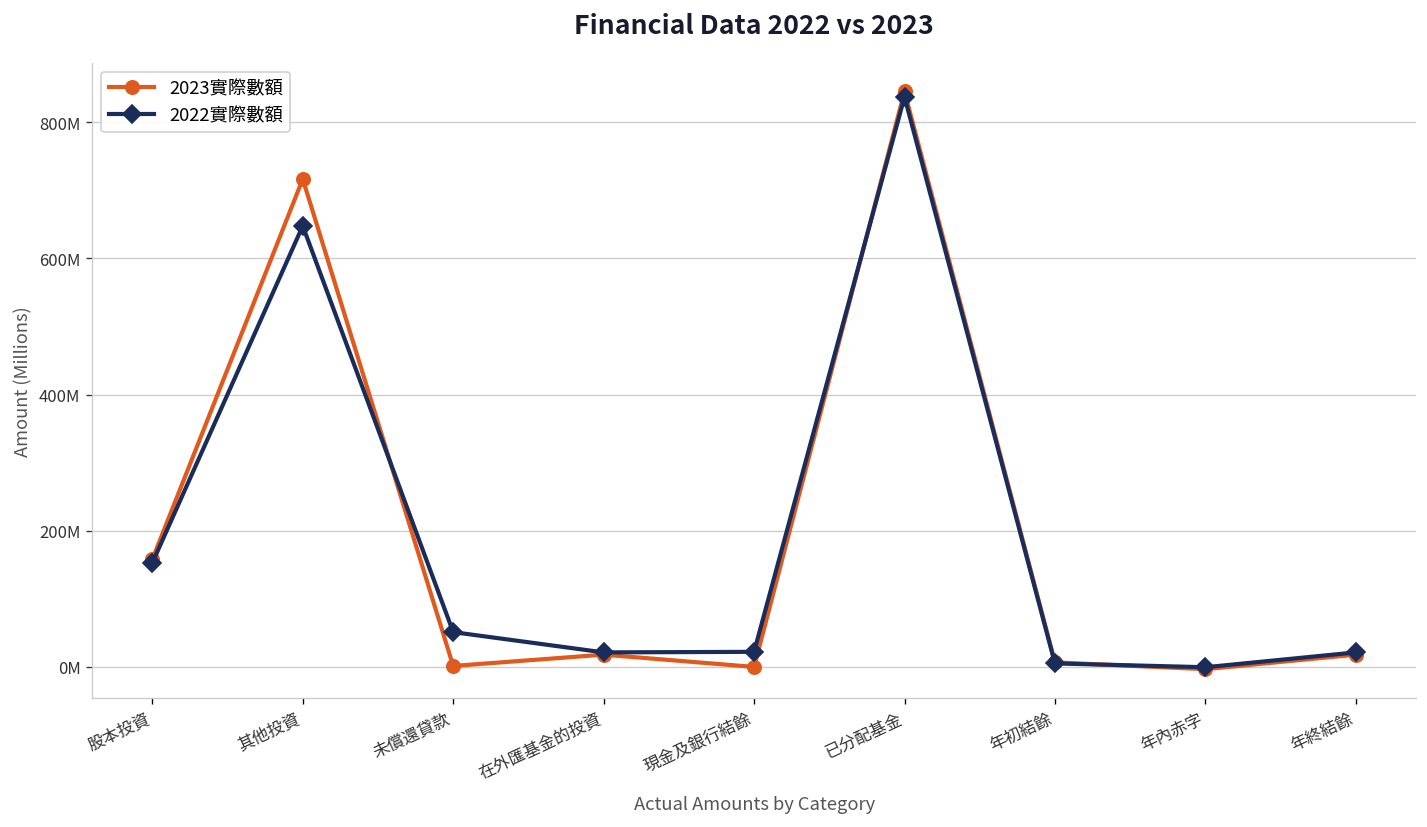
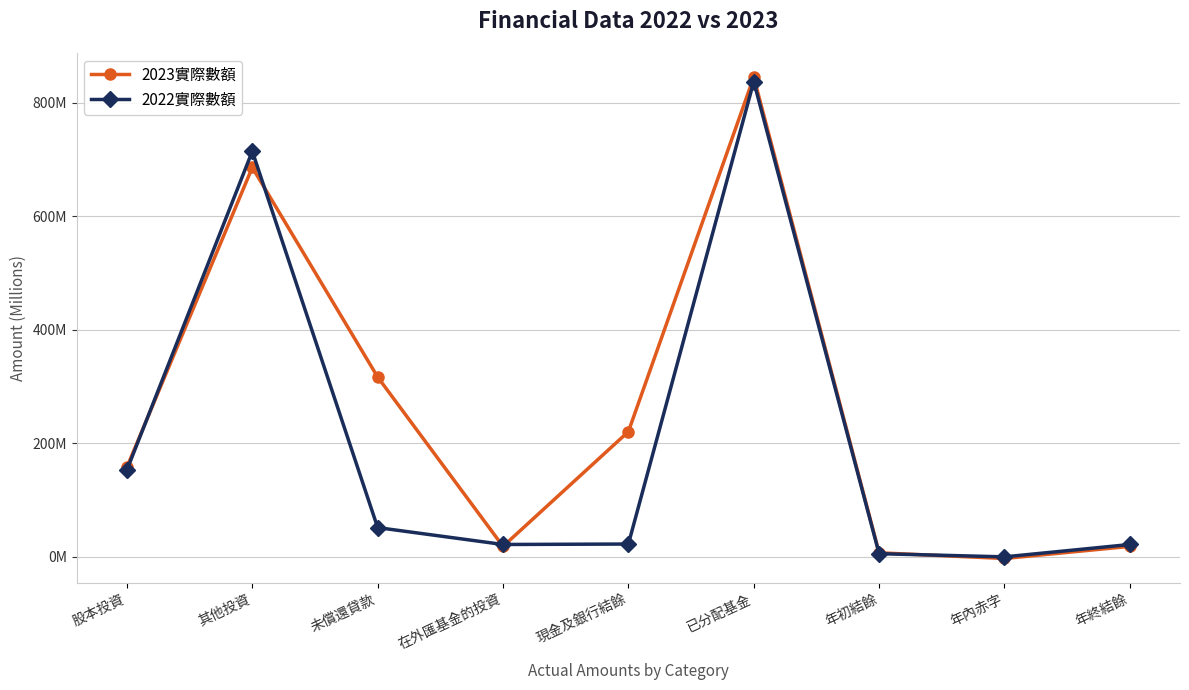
2023實際數額, 其他投資: 720000000 -> 690000000
2022實際數額, 其他投資: 650000000 -> 710000000
2023實際數額, 未償還貸款: 0 -> 320000000
2023實際數額, 現金及銀行結餘: 0 -> 220000000
